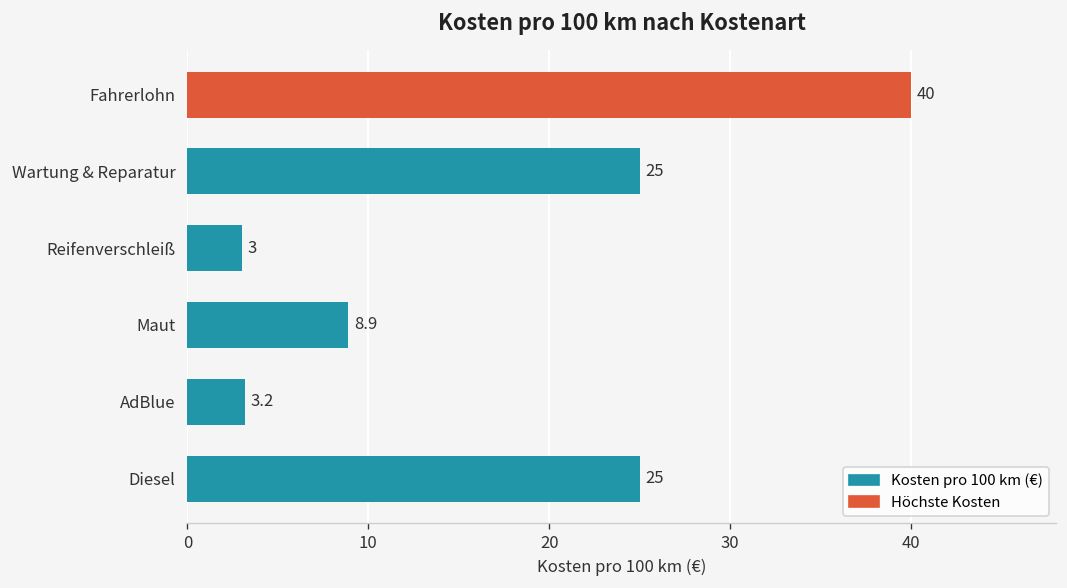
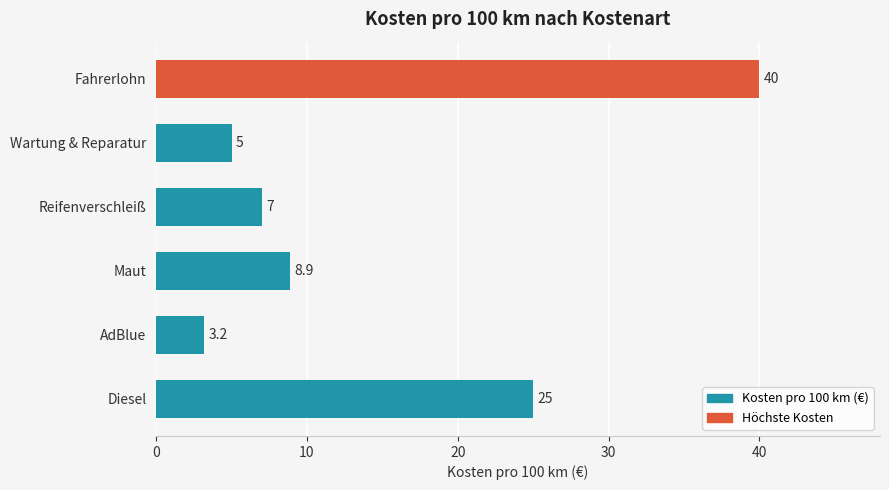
Wartung & Reparatur: 25 -> 5
Reifenverschleiß: 3 -> 7
